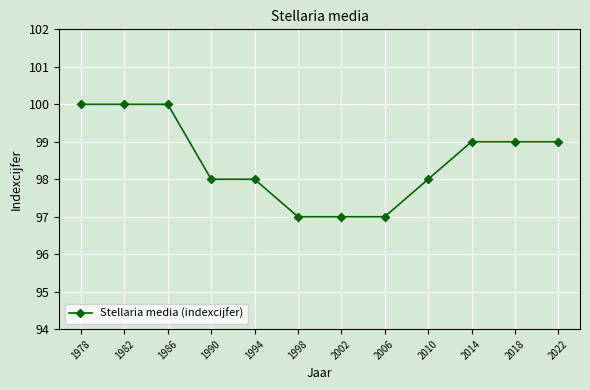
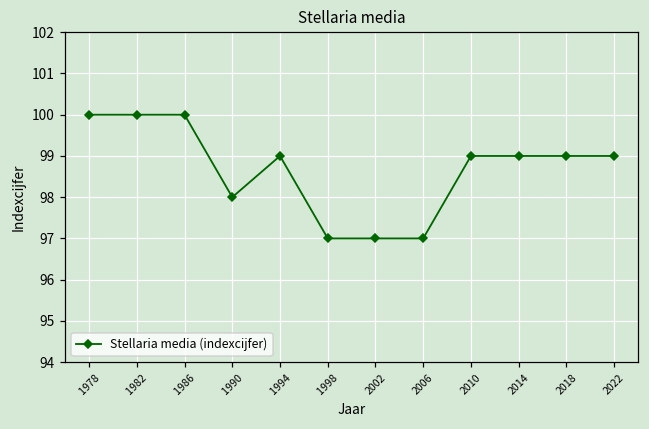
1994: 98 -> 99
2010: 98 -> 99
